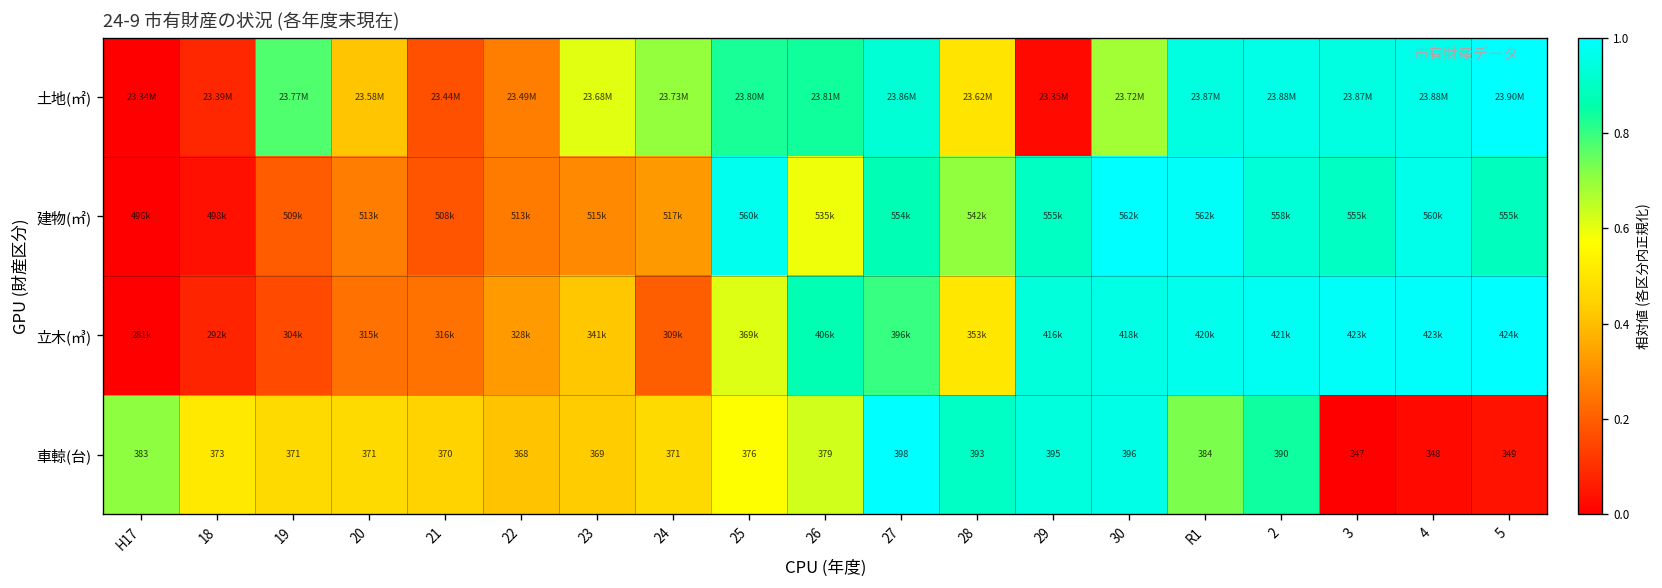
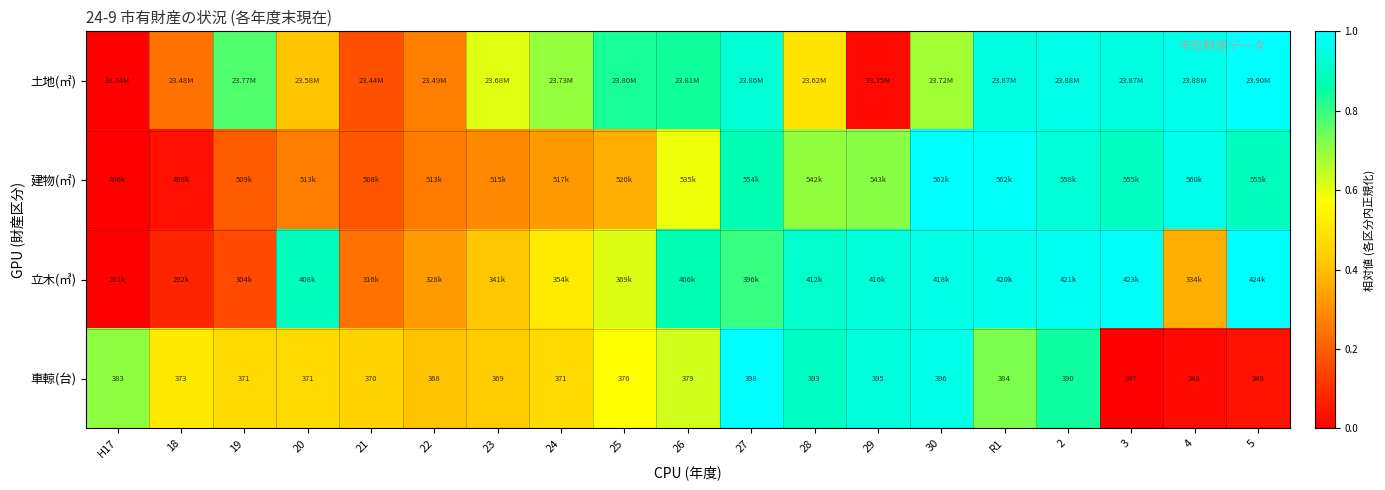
土地(㎡), 18: 23.39M -> 23.48M
建物(㎡), 25: 560k -> 520k
建物(㎡), 29: 555k -> 543k
立木(㎥), 20: 315k -> 408k
立木(㎥), 24: 309k -> 354k
立木(㎥), 28: 353k -> 412k
立木(㎥), 4: 423k -> 334k
